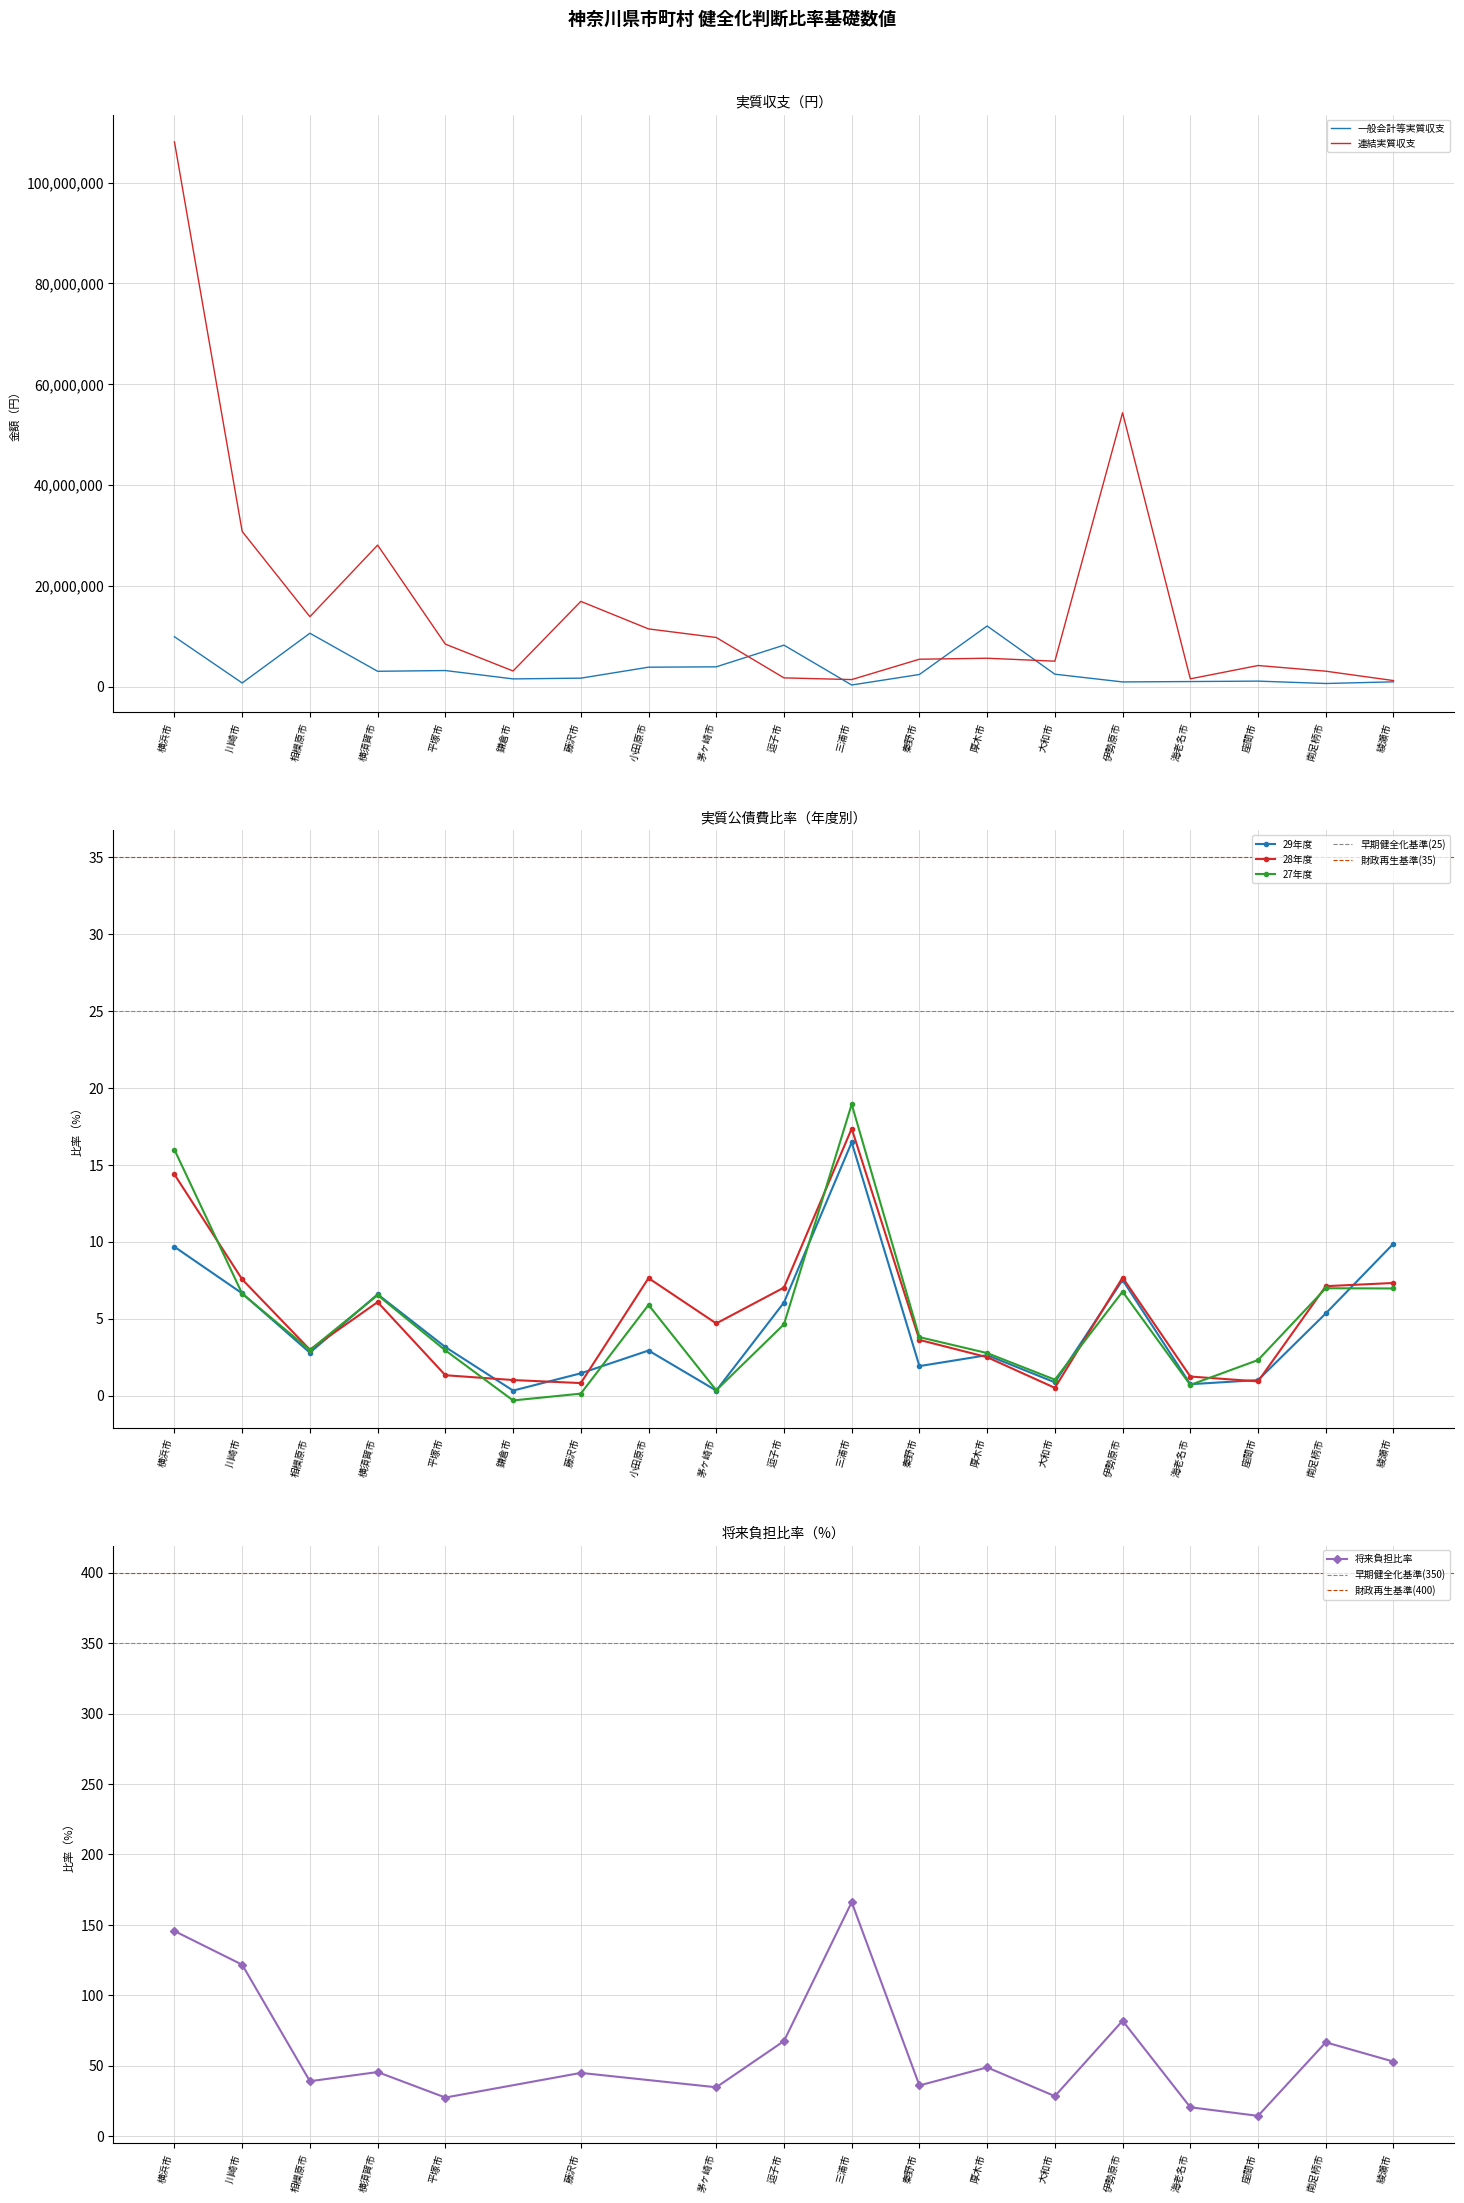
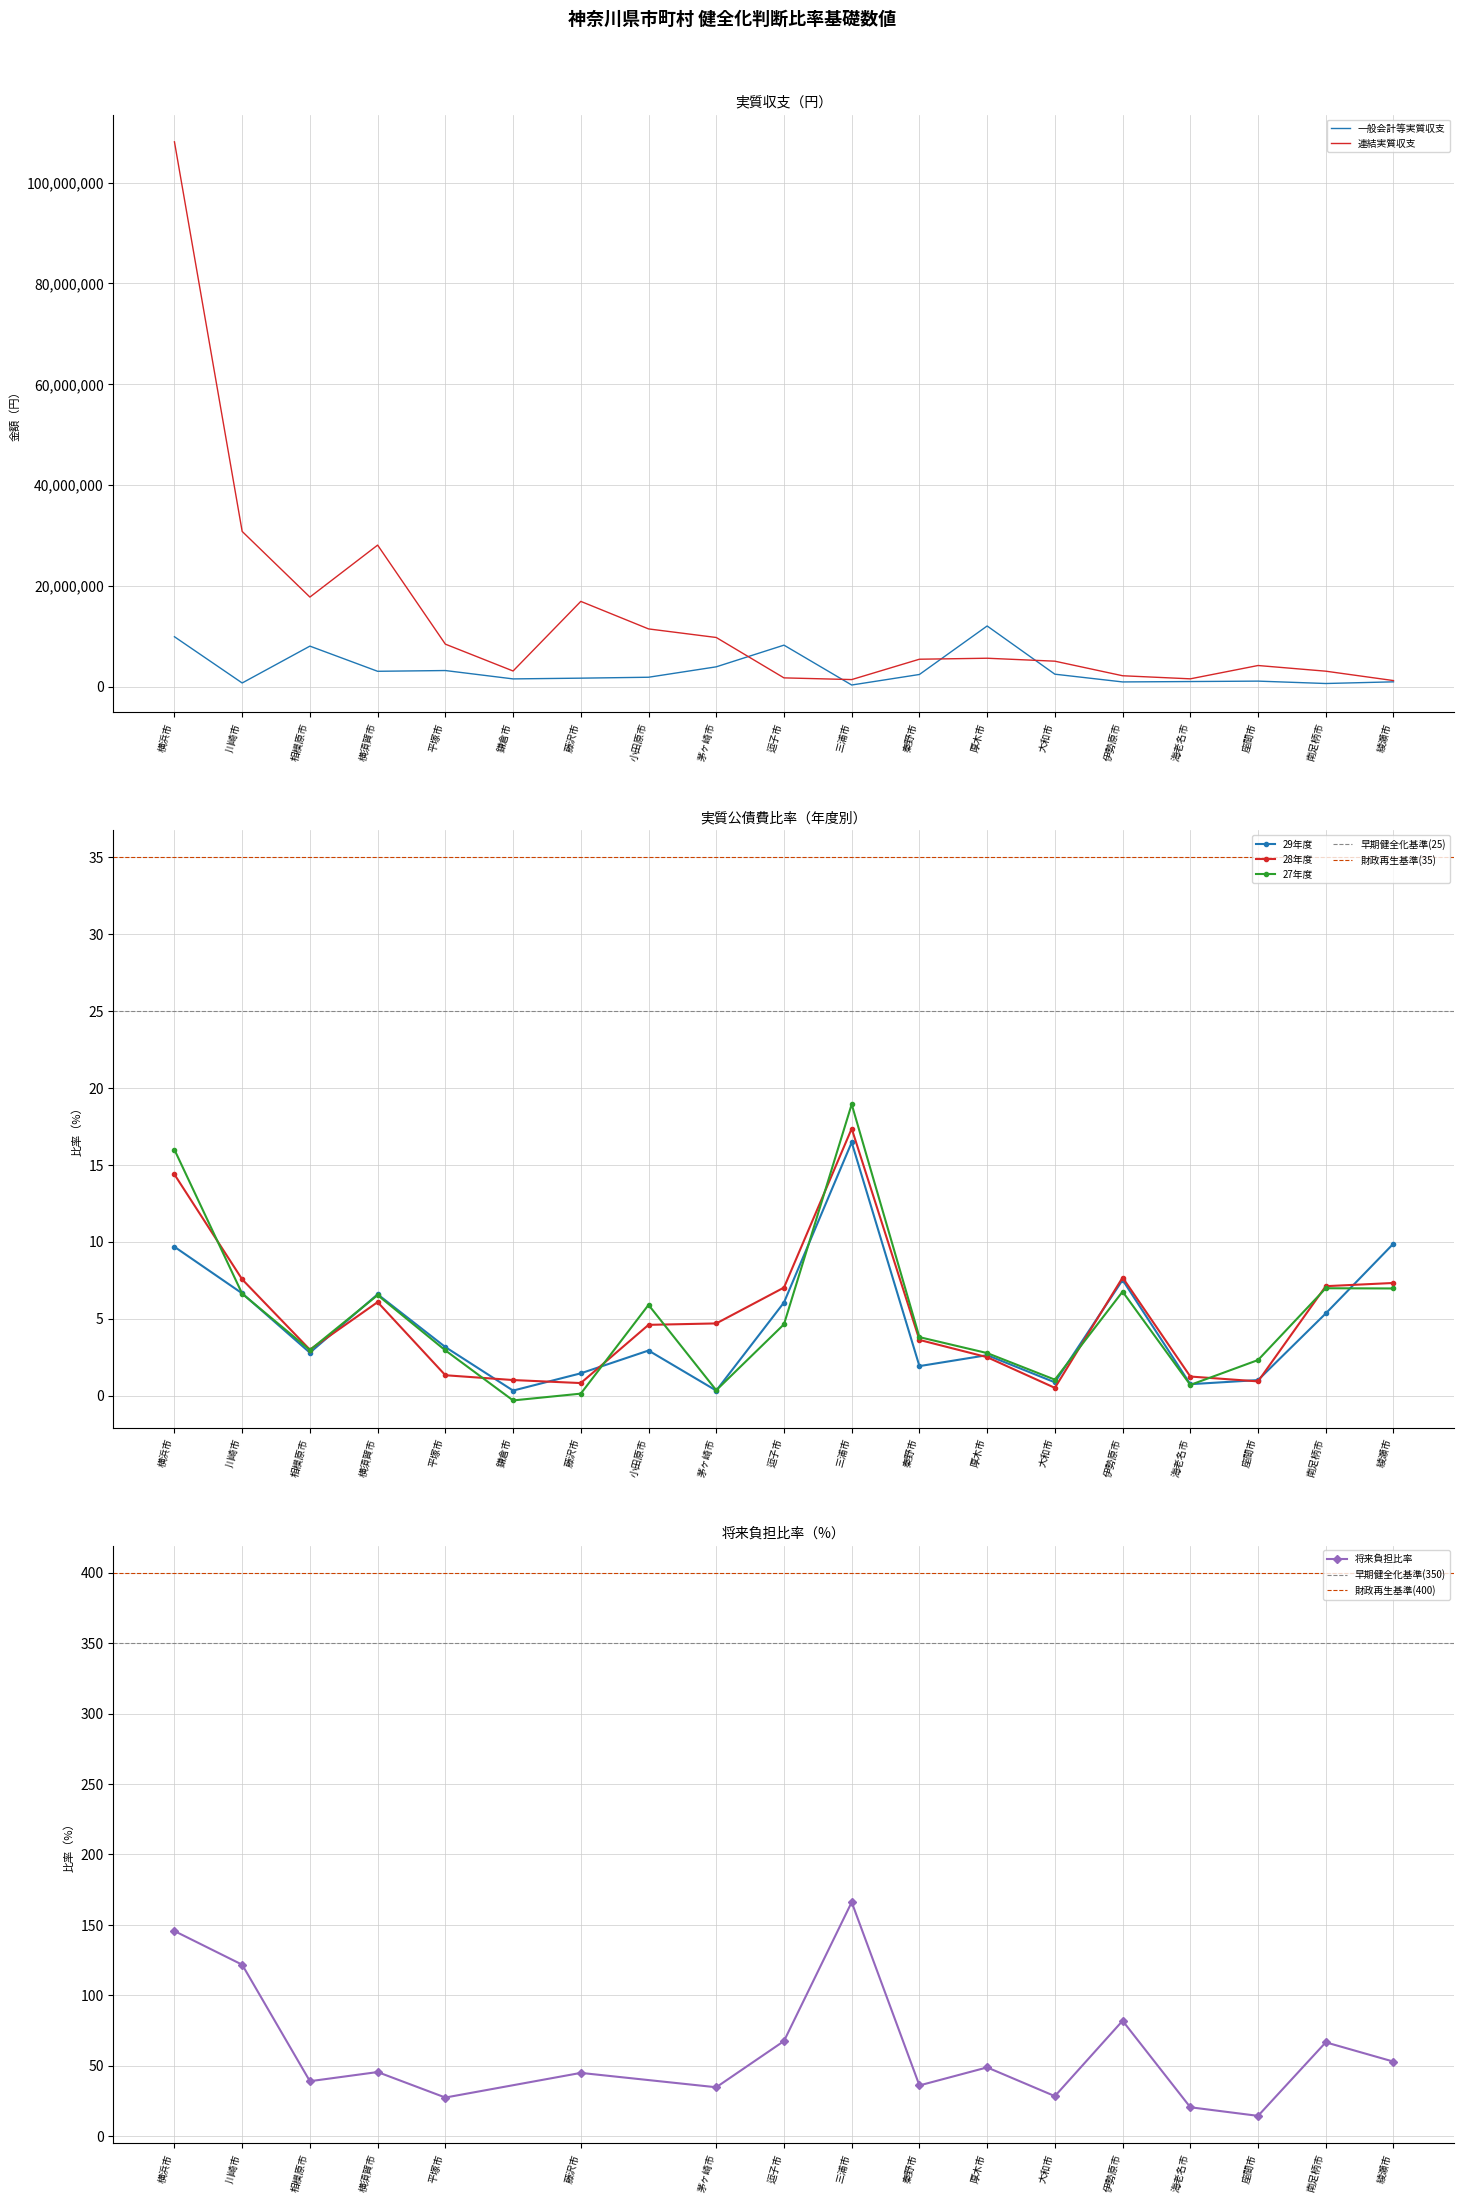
実質収支（円）, 一般会計等実質収支, 相模原市: 11,000,000 -> 8,000,000
実質収支（円）, 連結実質収支, 相模原市: 14,000,000 -> 18,000,000
実質収支（円）, 一般会計等実質収支, 小田原市: 4,000,000 -> 2,000,000
実質収支（円）, 連結実質収支, 伊勢原市: 54,000,000 -> 2,000,000
実質公債費比率（年度別）, 28年度, 小田原市: 7.6 -> 4.6
